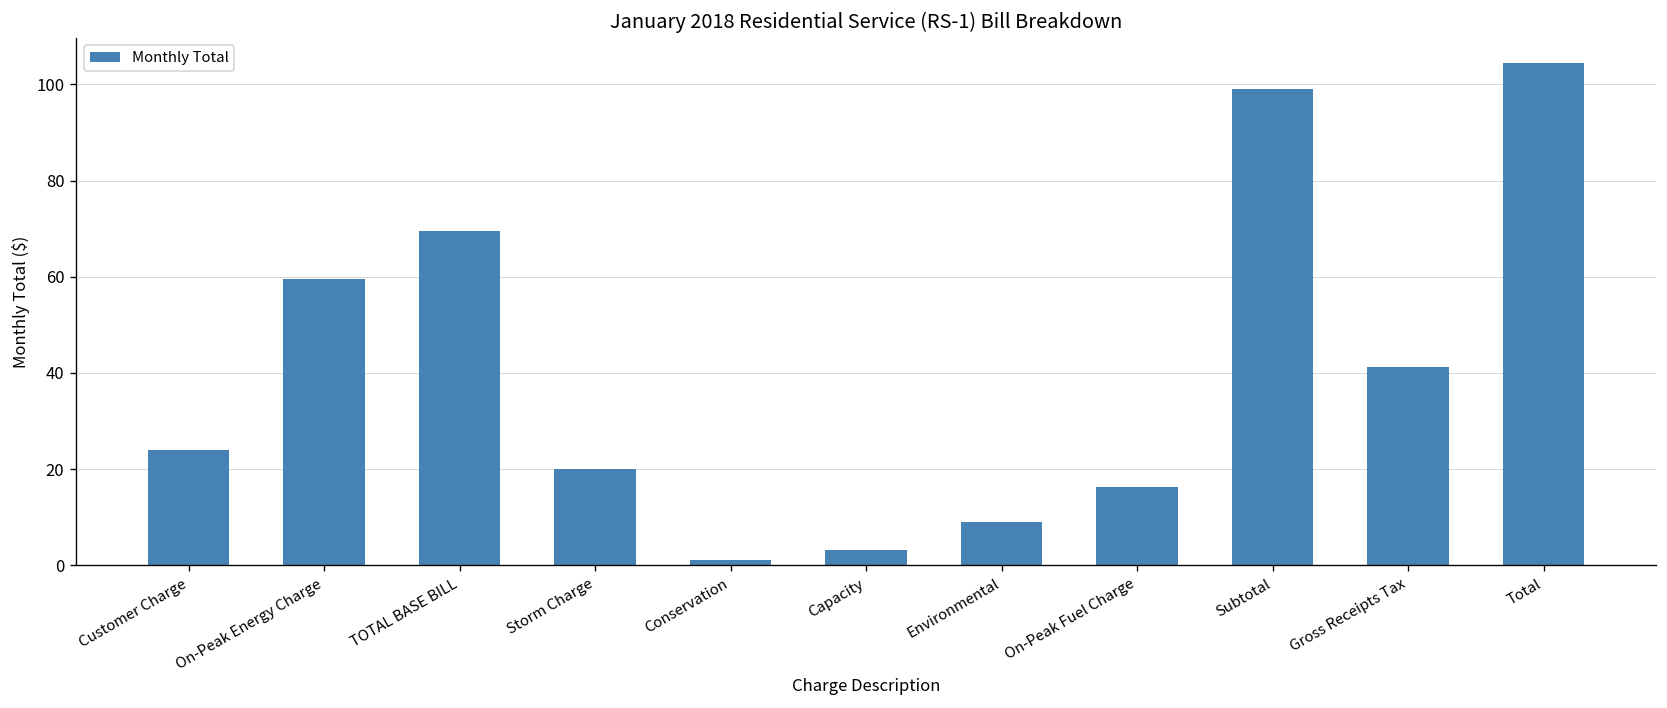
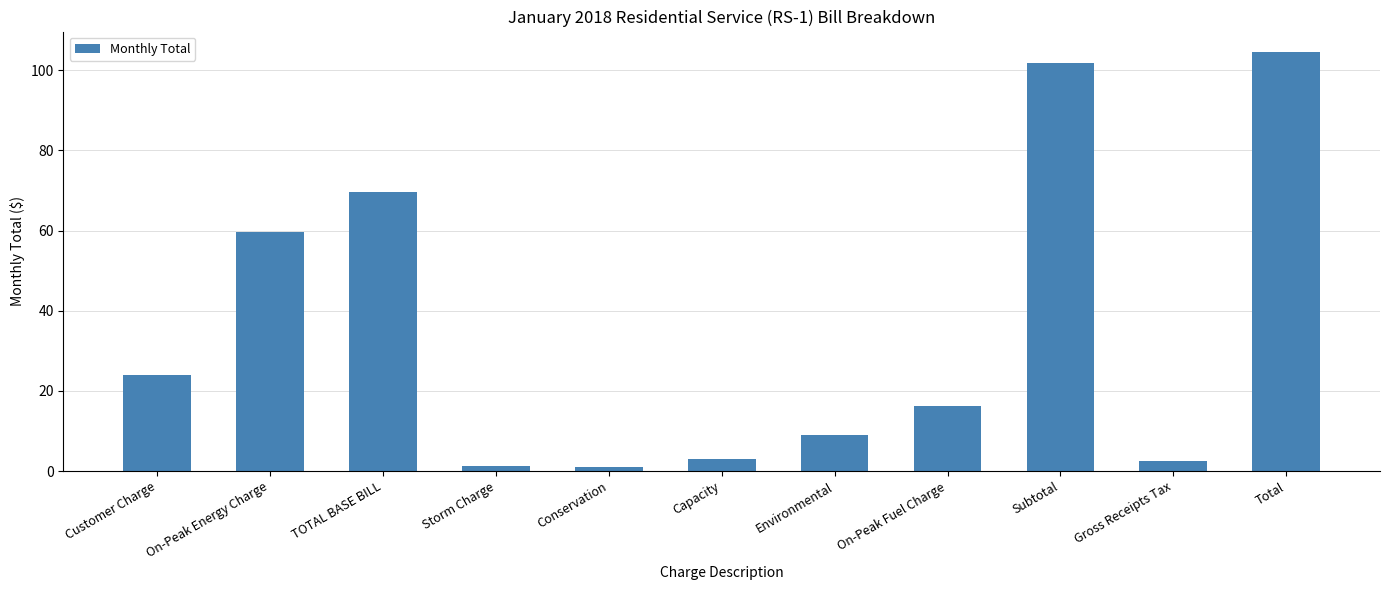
Storm Charge: 20 -> 1
Subtotal: 99 -> 102
Gross Receipts Tax: 41 -> 3
